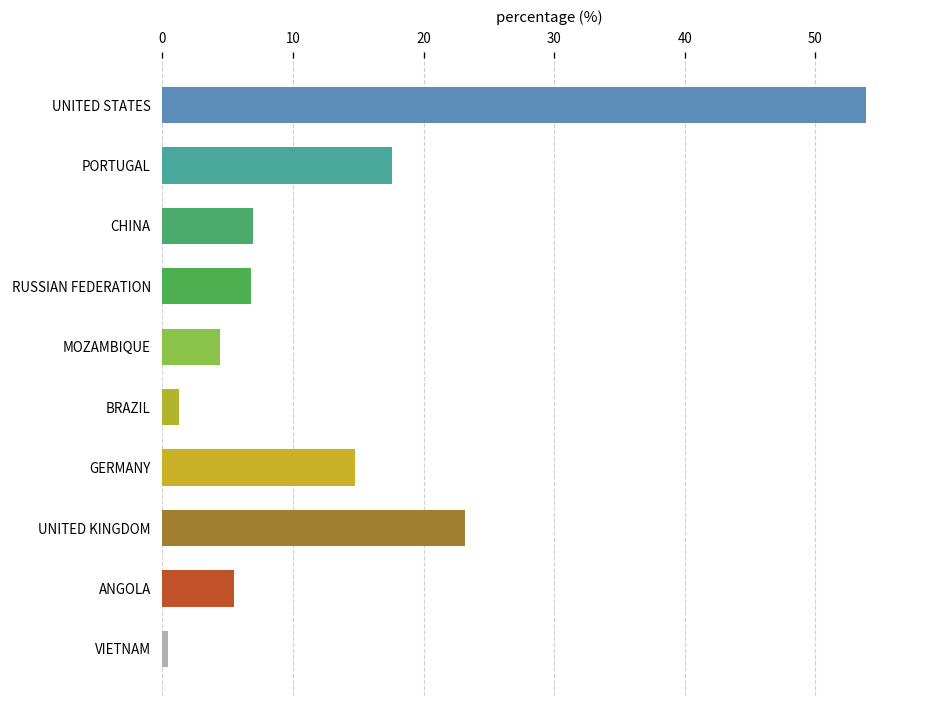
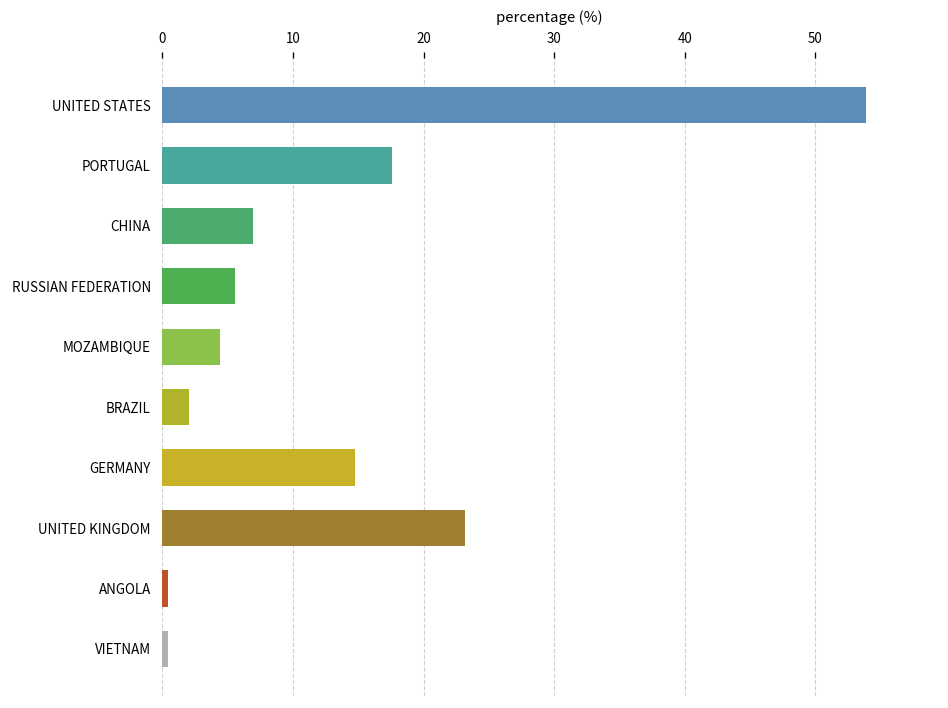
RUSSIAN FEDERATION: 6.8 -> 5.6
BRAZIL: 1.2 -> 2.0
ANGOLA: 5.5 -> 0.4
